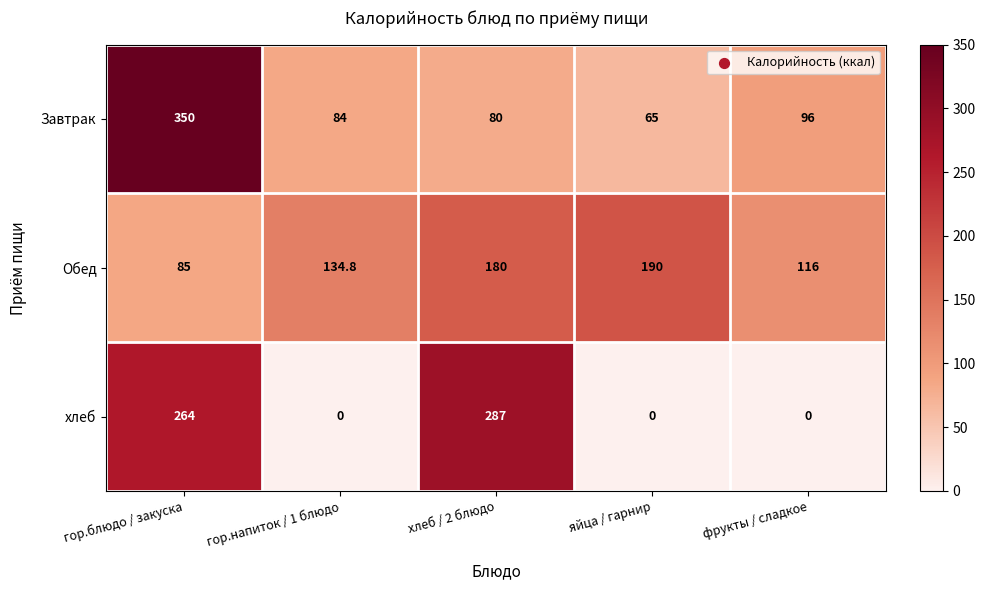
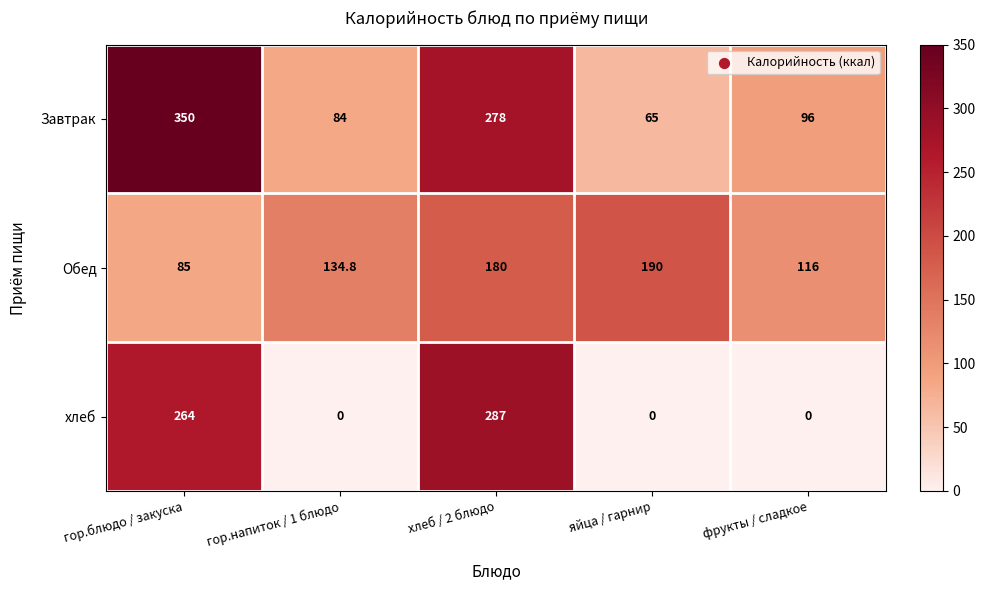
Завтрак, хлеб / 2 блюдо: 80 -> 278
